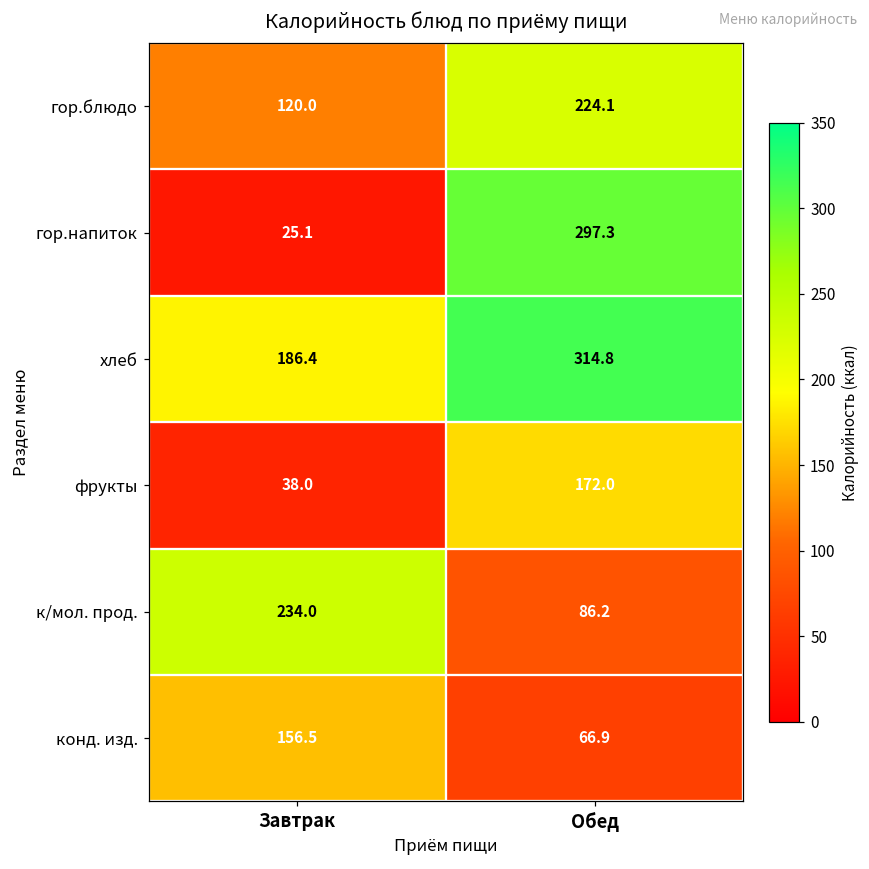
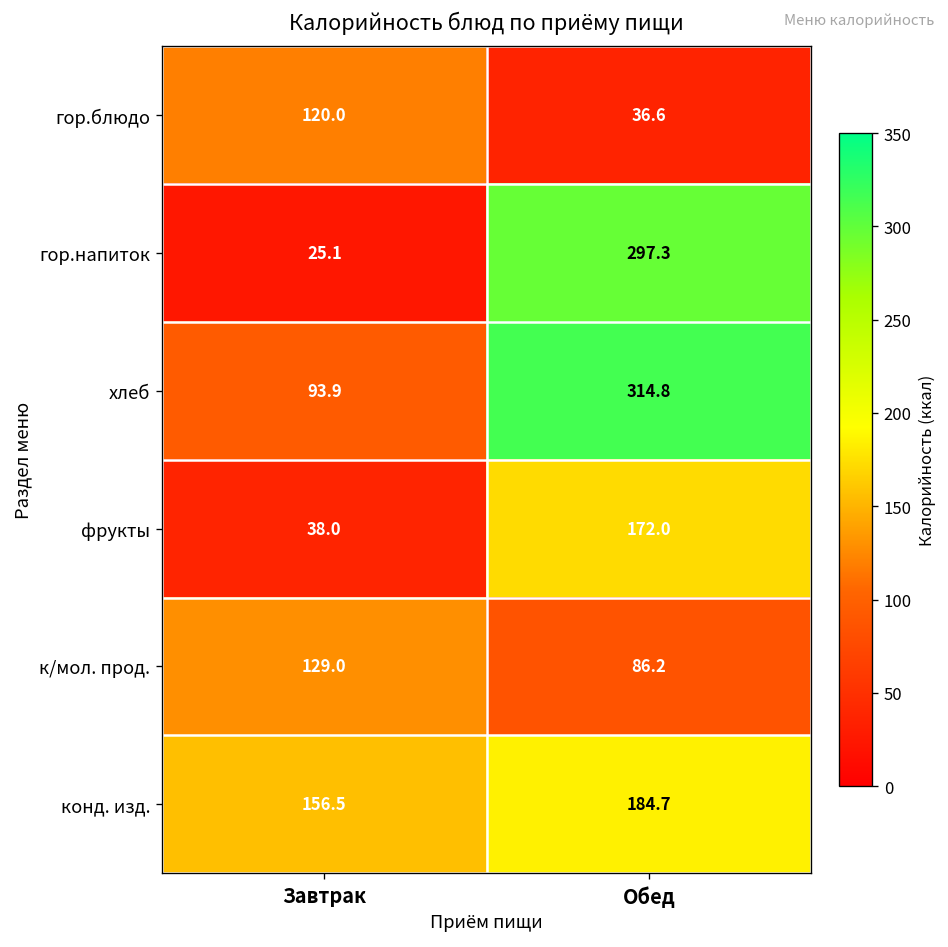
гор.блюдо, Обед: 224.1 -> 36.6
хлеб, Завтрак: 186.4 -> 93.9
к/мол. прод., Завтрак: 234.0 -> 129.0
конд. изд., Обед: 66.9 -> 184.7
